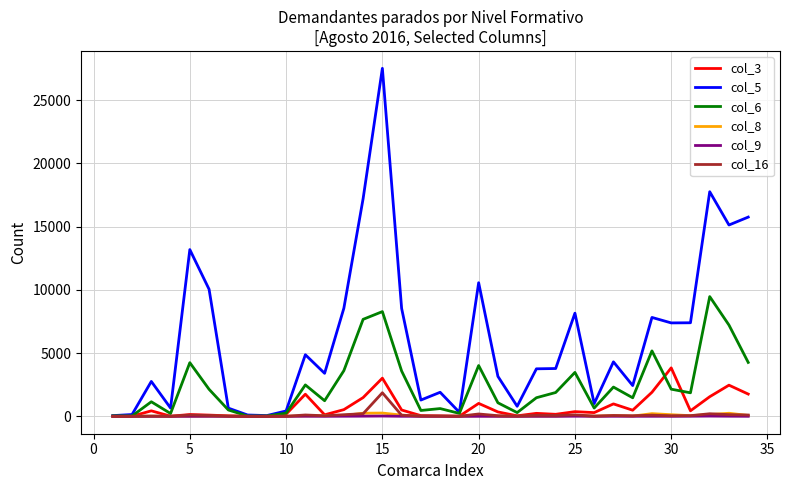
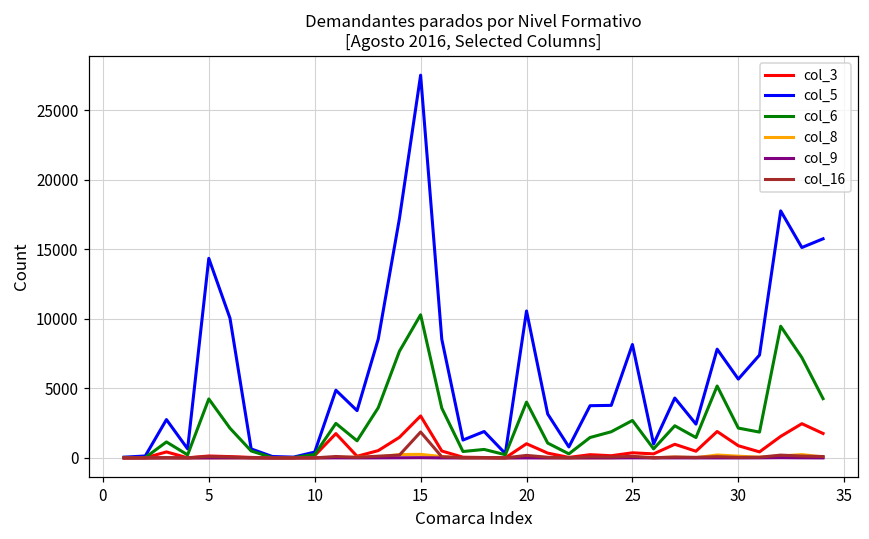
col_5, 5: 13200 -> 14400
col_6, 15: 8300 -> 10300
col_6, 25: 3500 -> 2700
col_3, 30: 3800 -> 900
col_5, 30: 7400 -> 5700
